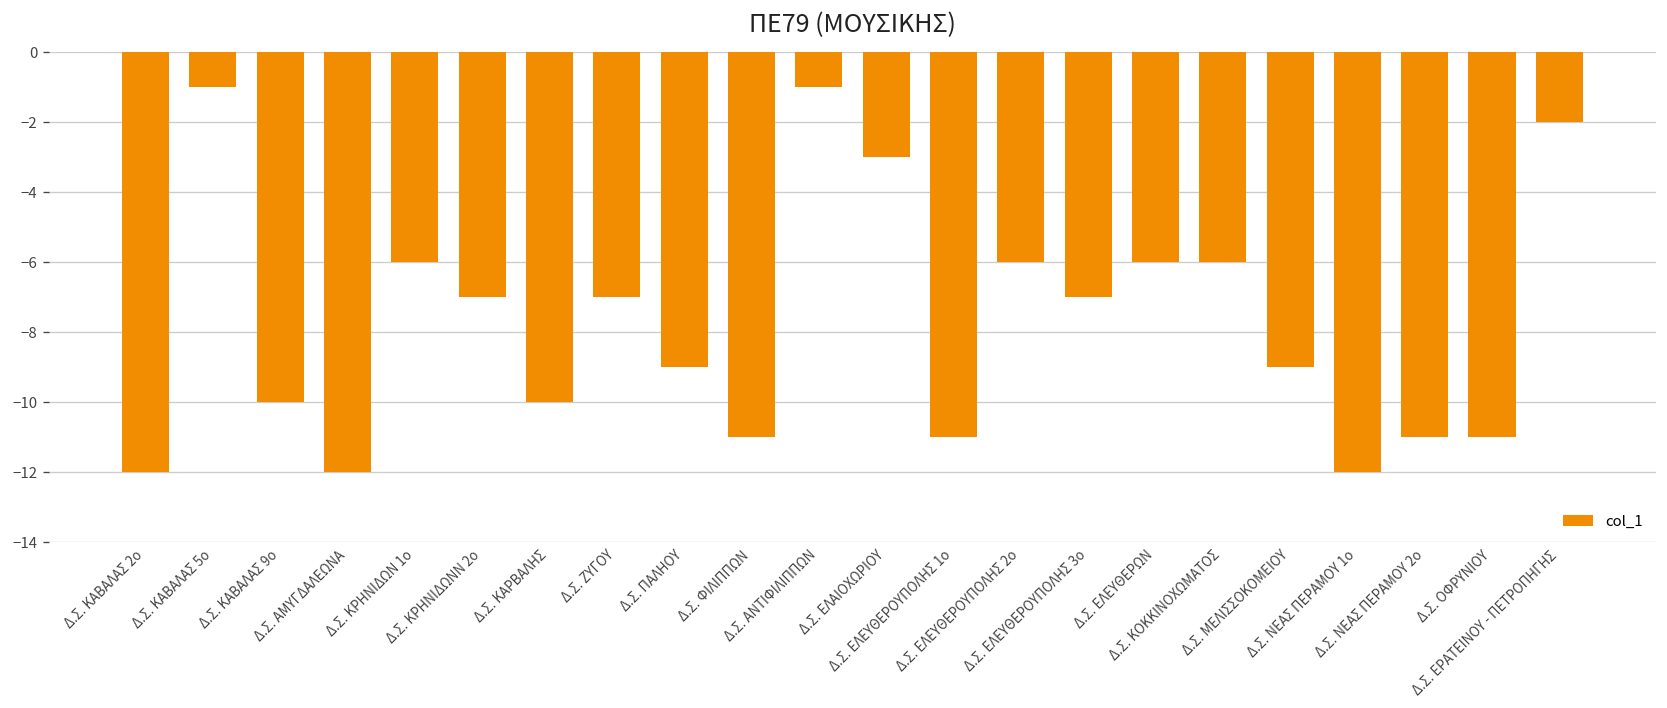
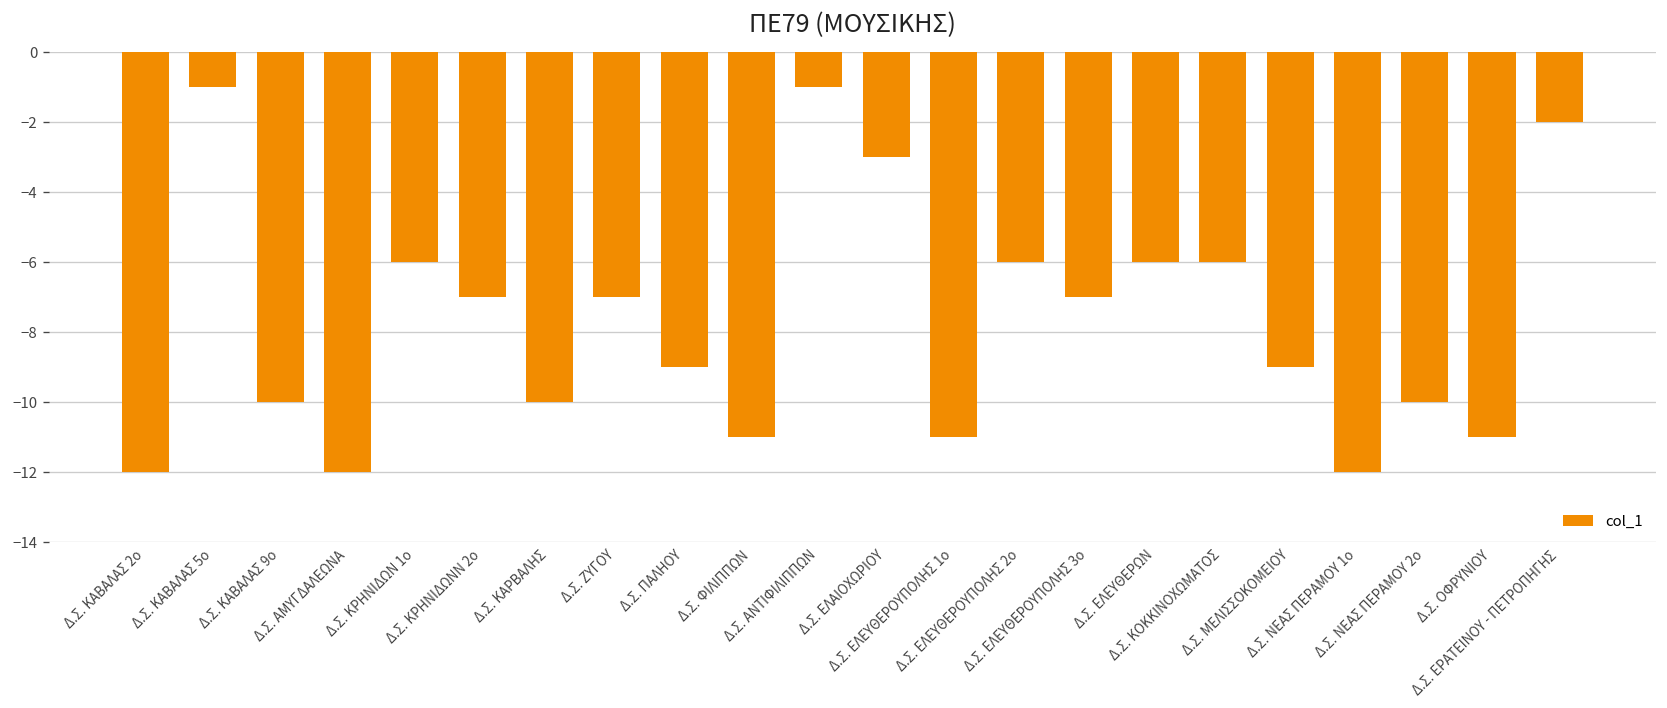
Δ.Σ. ΝΕΑΣ ΠΕΡΑΜΟΥ 2ο: -11 -> -10
